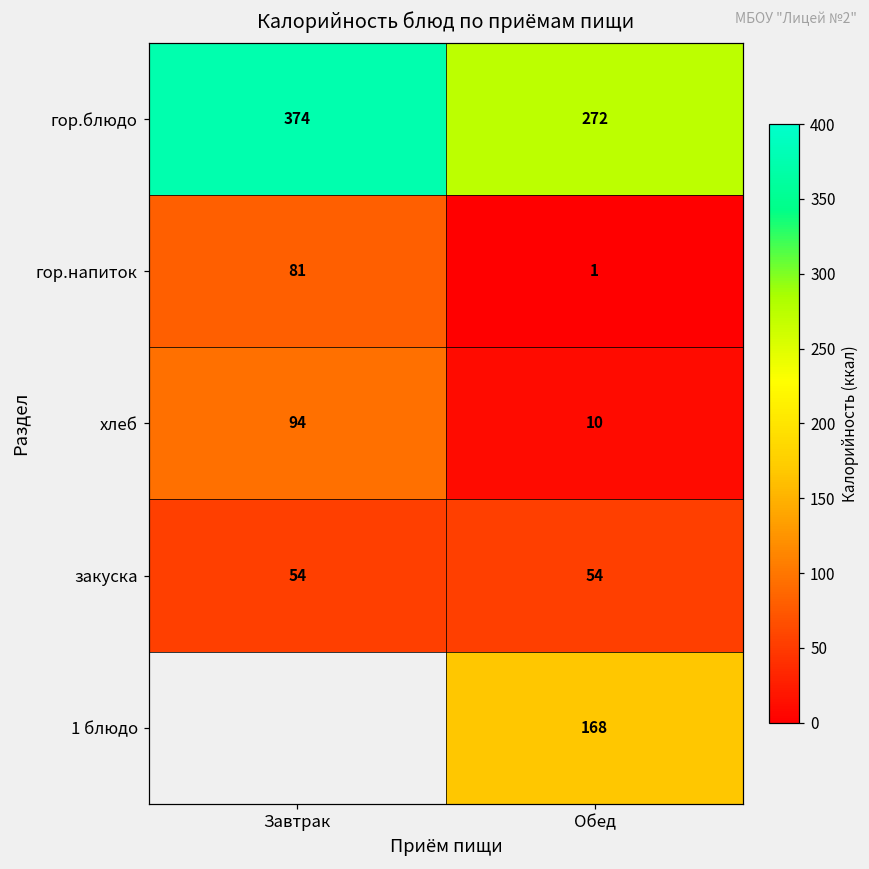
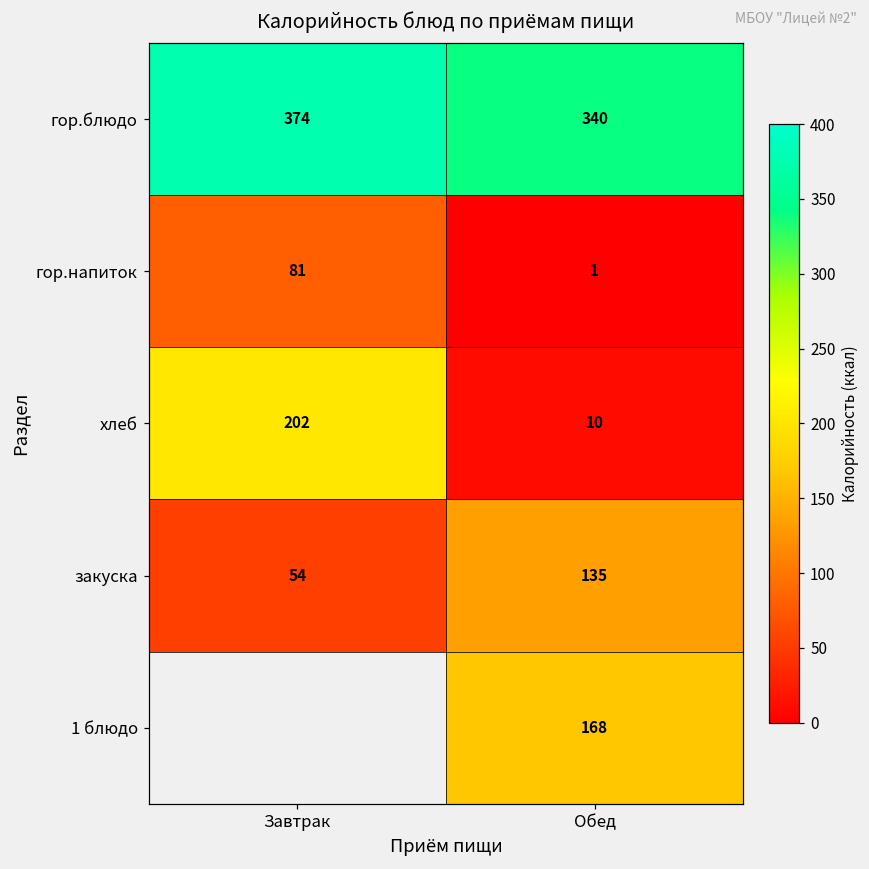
гор.блюдо, Обед: 272 -> 340
хлеб, Завтрак: 94 -> 202
закуска, Обед: 54 -> 135
